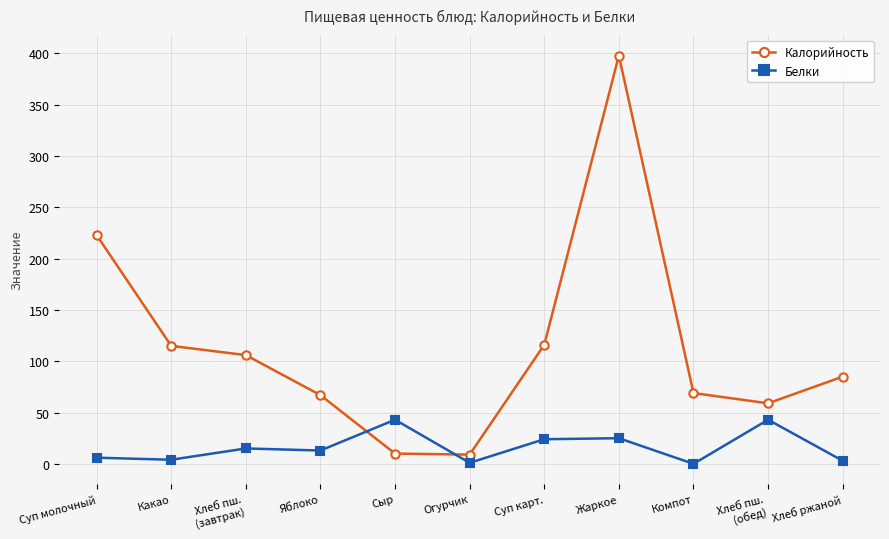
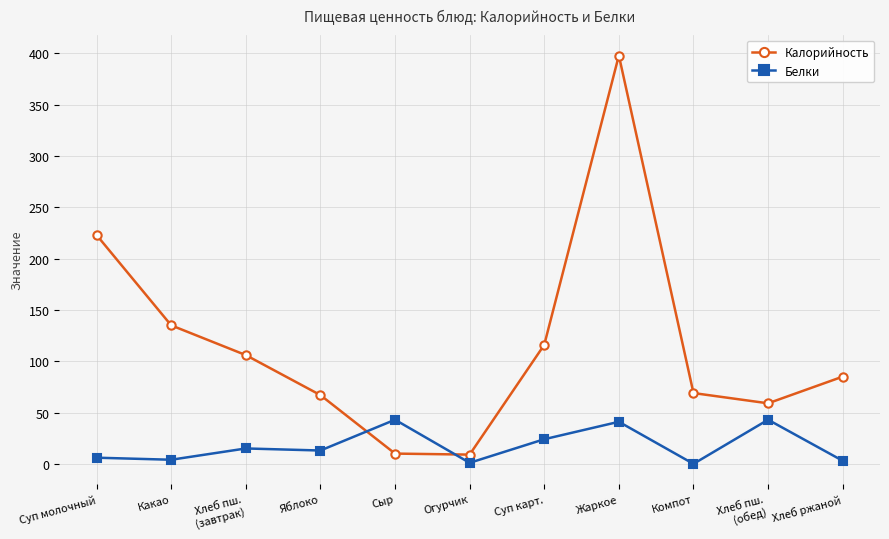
Калорийность, Какао: 115 -> 135
Белки, Жаркое: 25 -> 41
